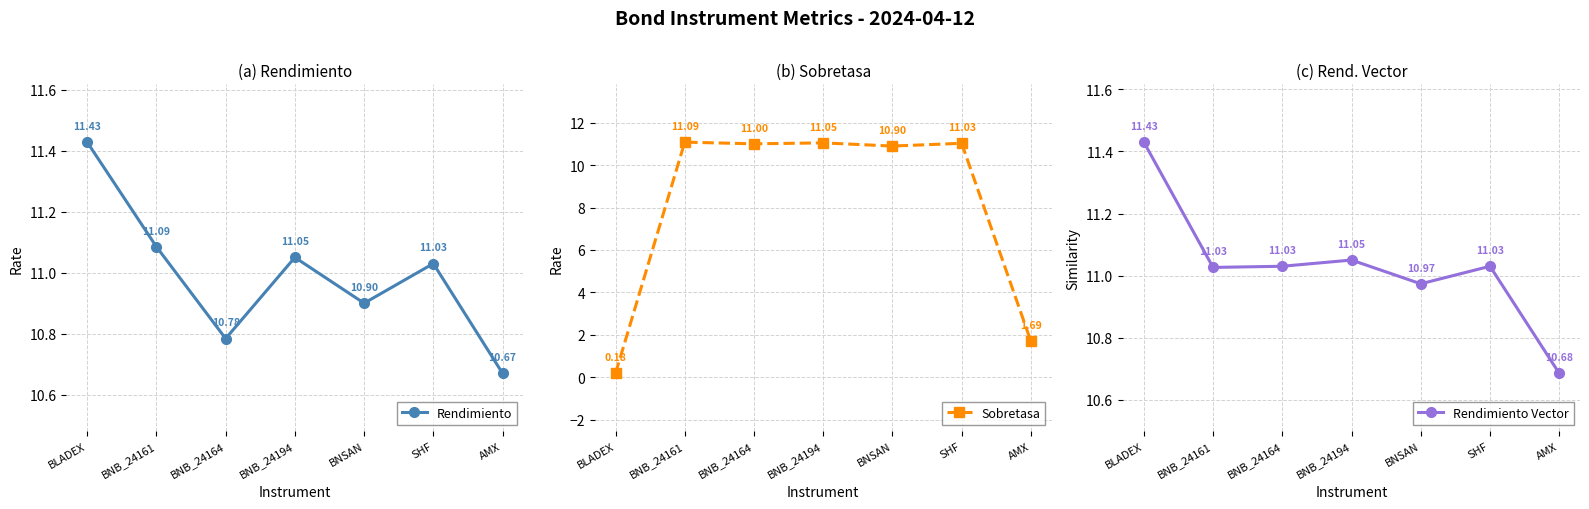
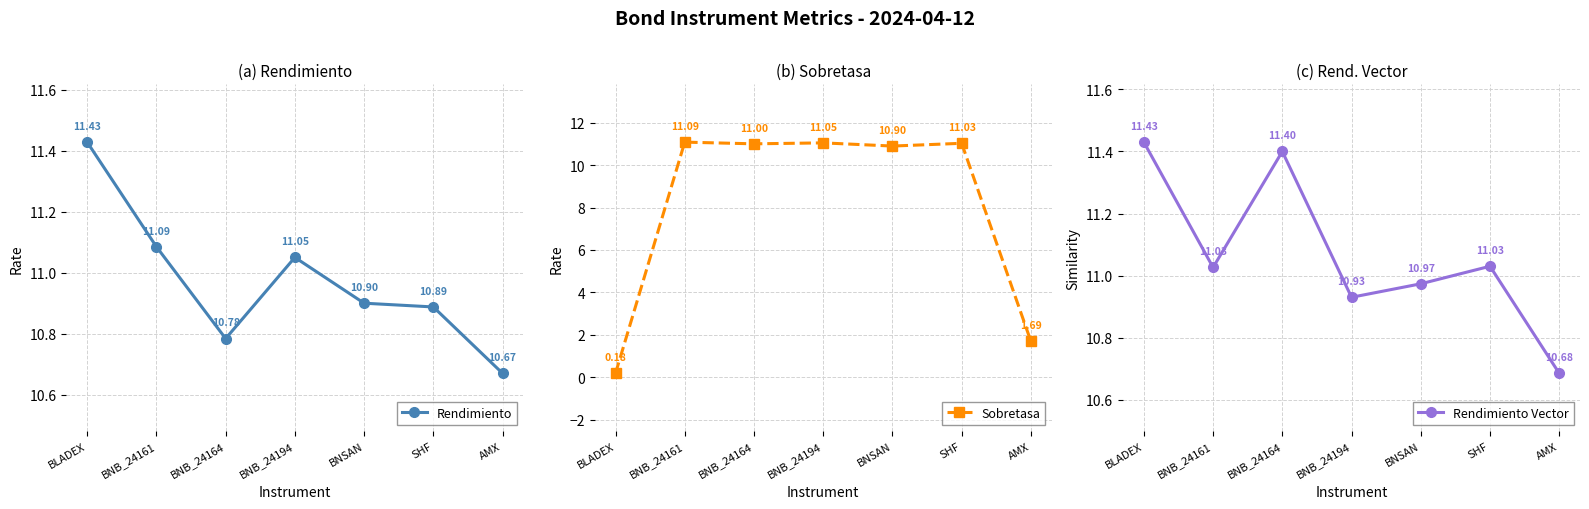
(a) Rendimiento, SHF: 11.03 -> 10.89
(c) Rend. Vector, BNB_24164: 11.03 -> 11.40
(c) Rend. Vector, BNB_24194: 11.05 -> 10.93
